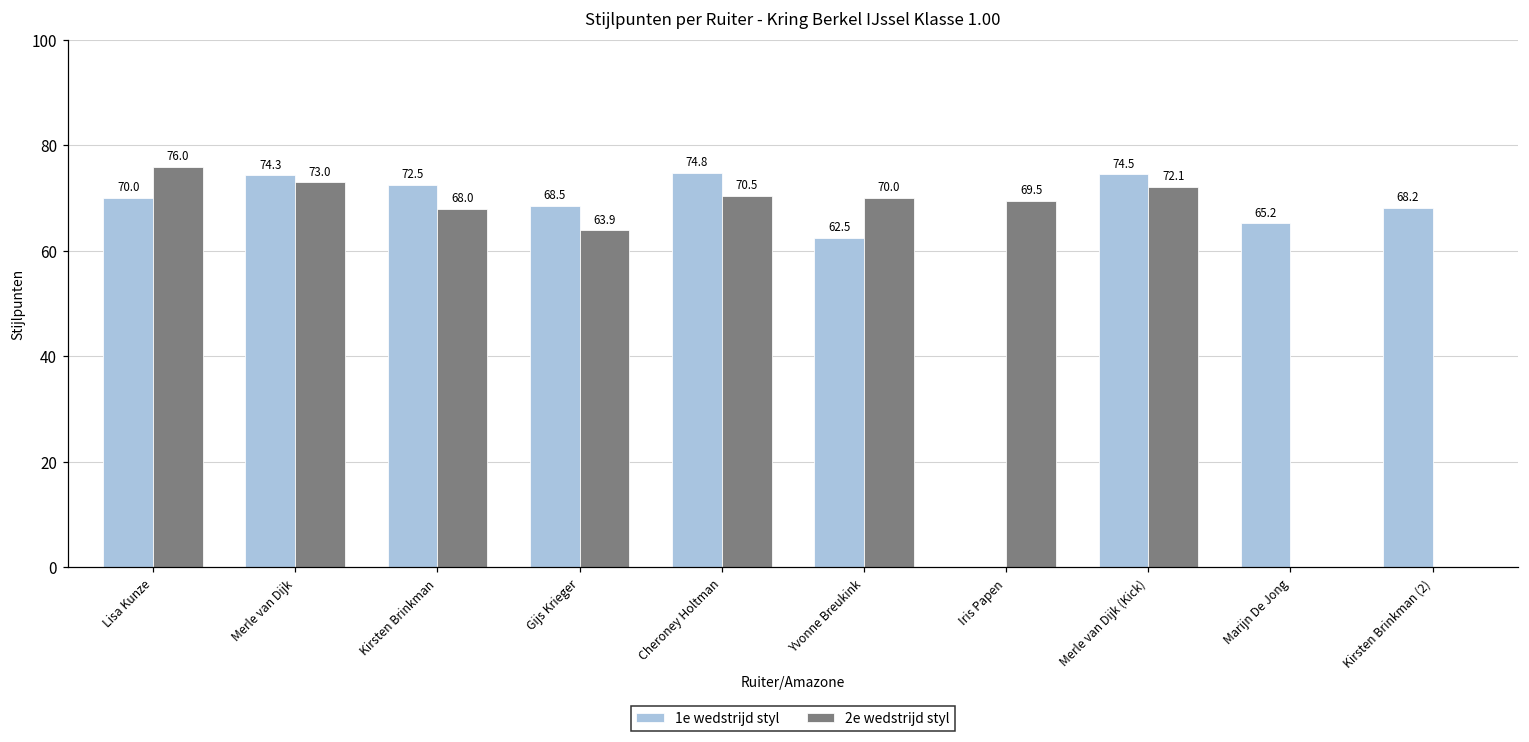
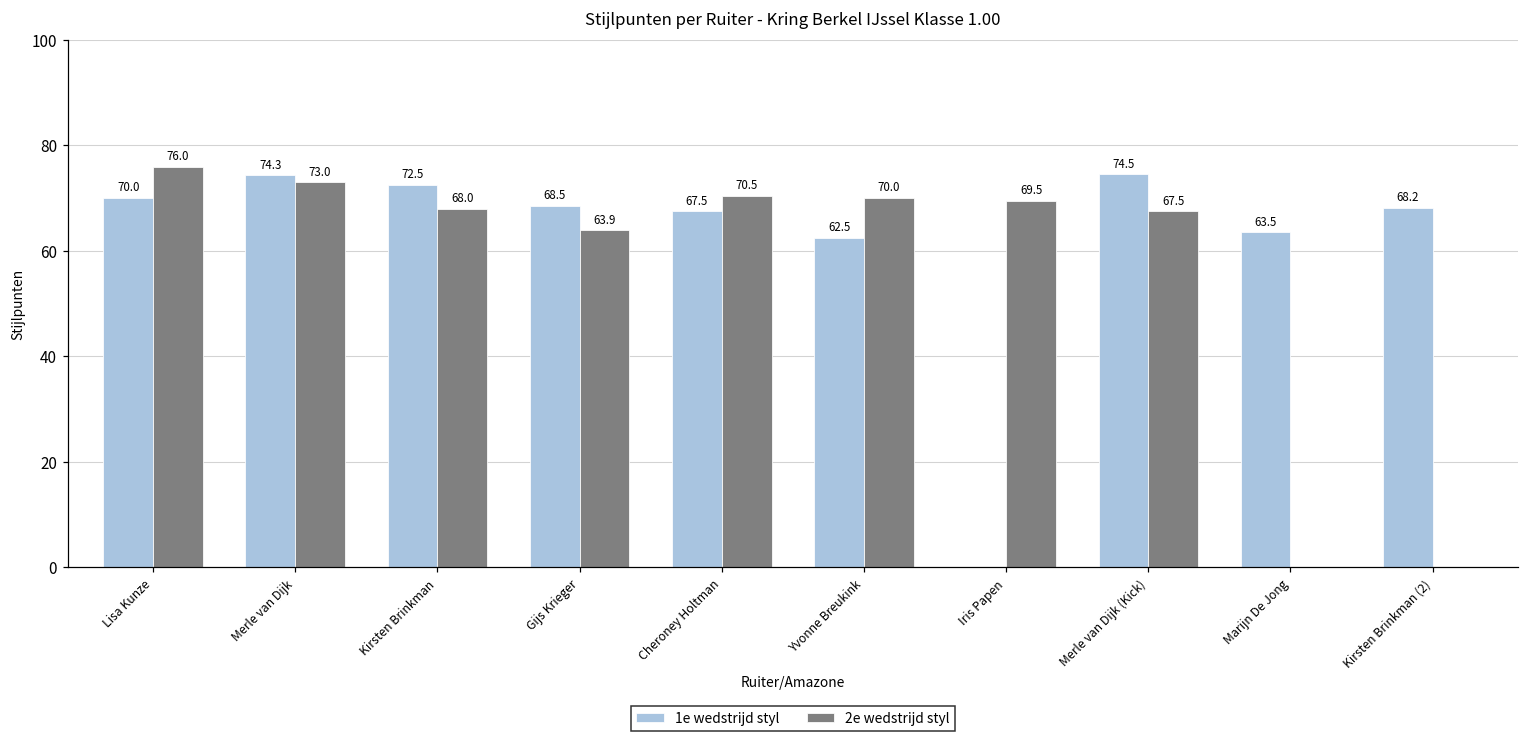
1e wedstrijd styl, Cheroney Holtman: 74.8 -> 67.5
2e wedstrijd styl, Merle van Dijk (Kick): 72.1 -> 67.5
1e wedstrijd styl, Marijn De Jong: 65.2 -> 63.5
